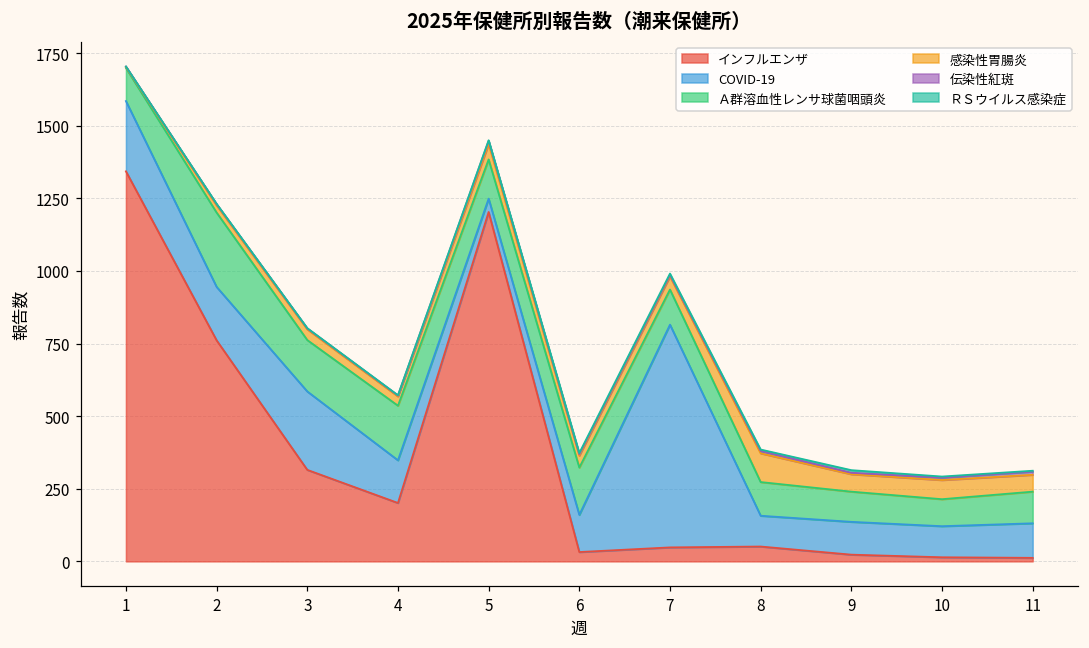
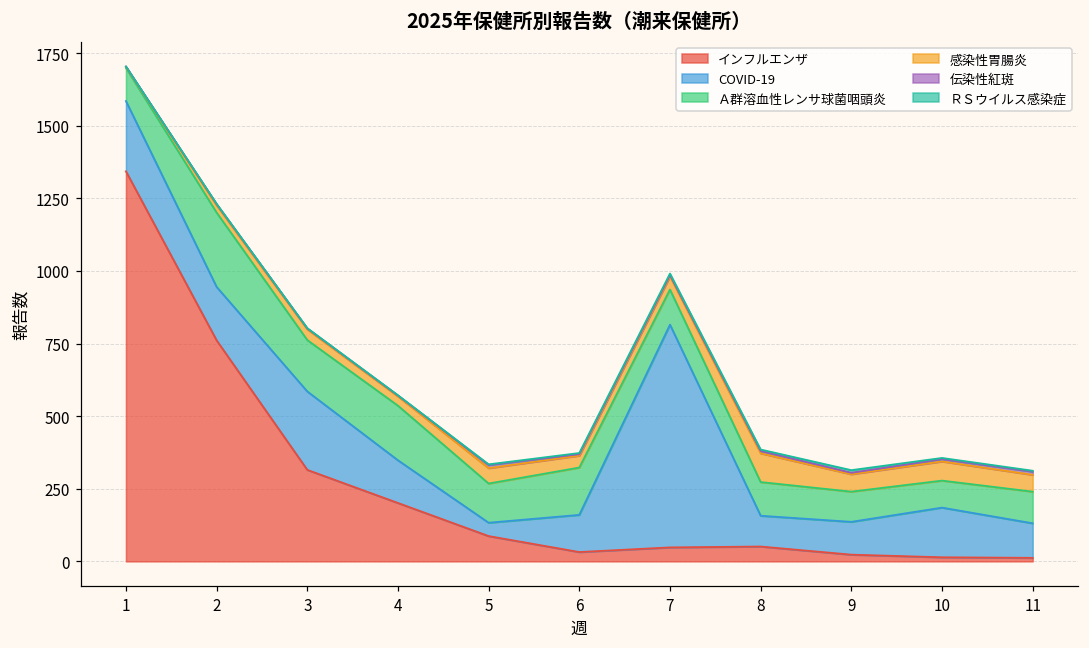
インフルエンザ, 5: 1200 -> 90
COVID-19, 10: 110 -> 170
